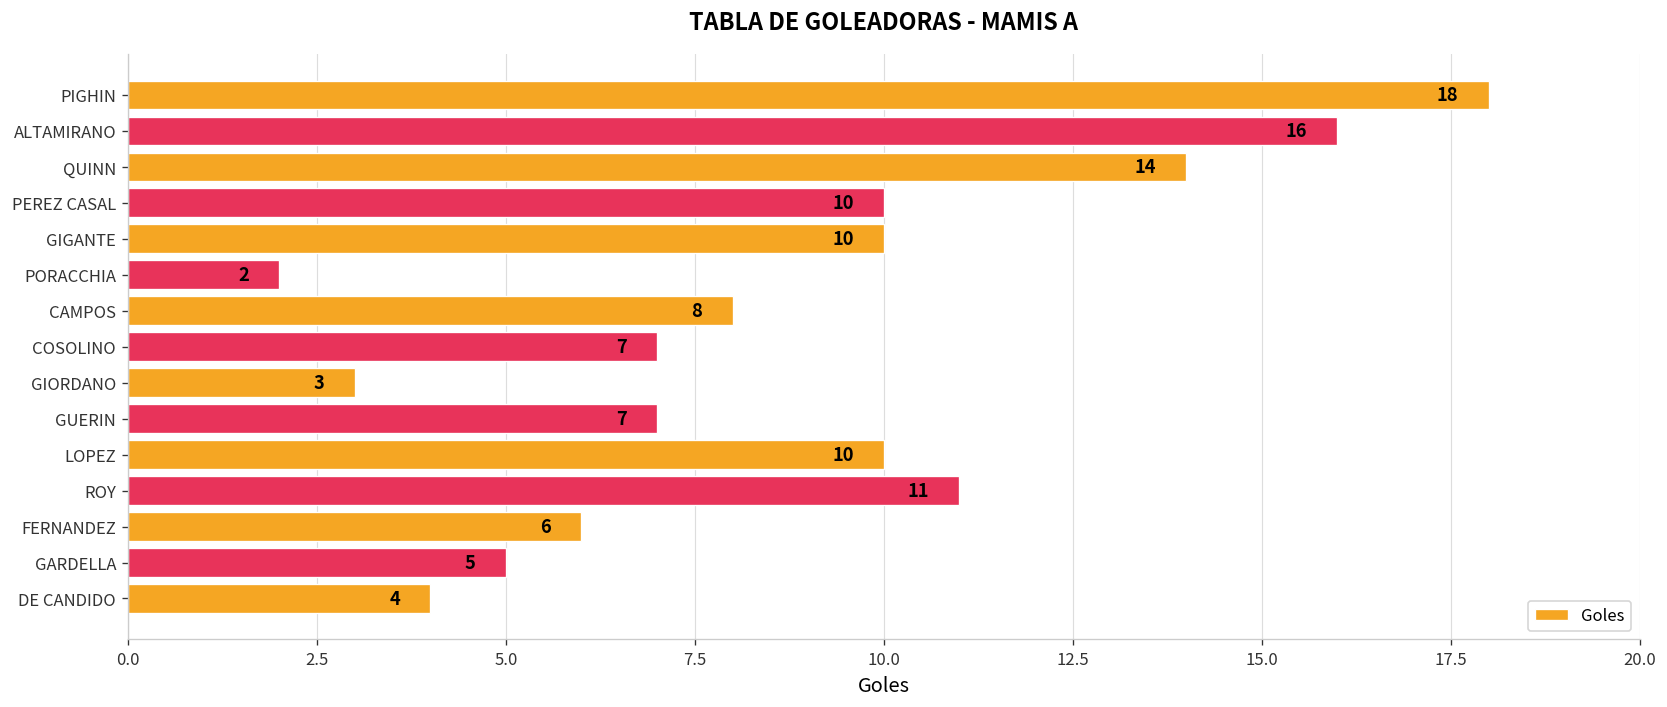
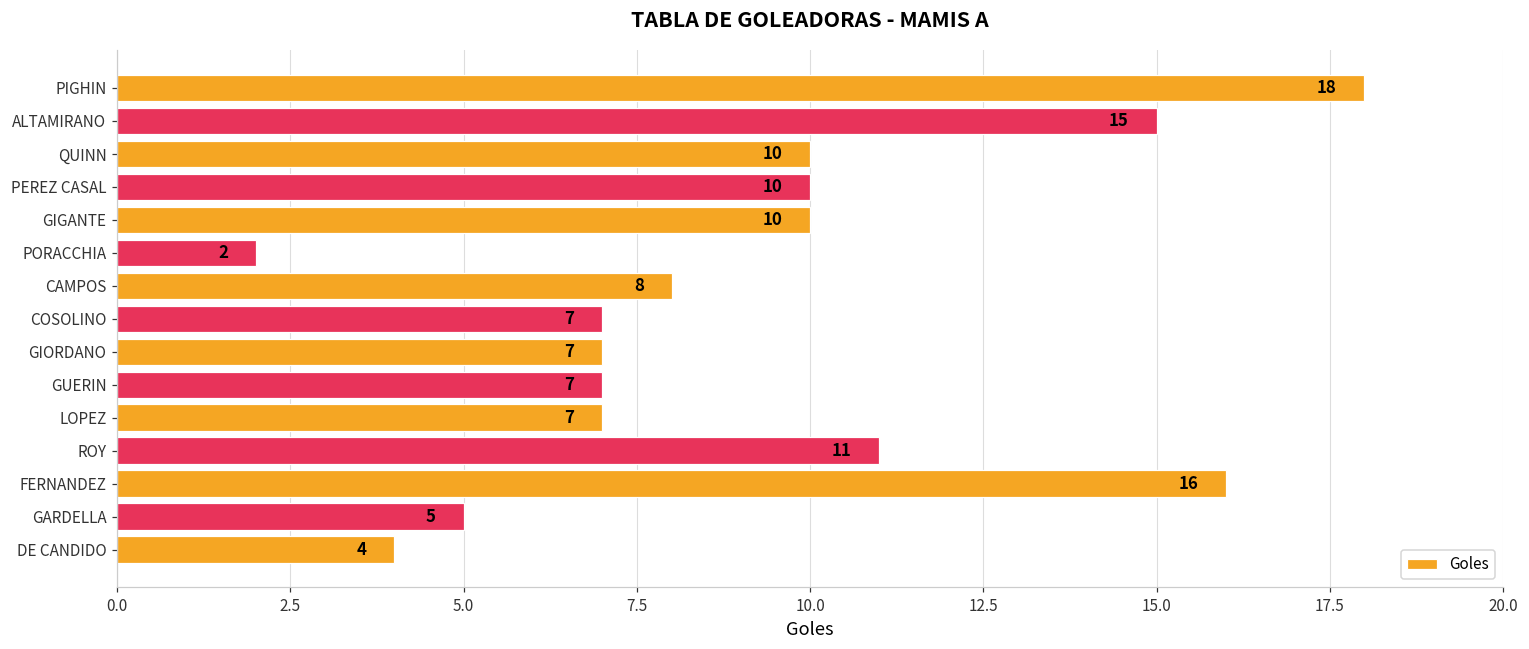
ALTAMIRANO: 16 -> 15
QUINN: 14 -> 10
GIORDANO: 3 -> 7
LOPEZ: 10 -> 7
FERNANDEZ: 6 -> 16
